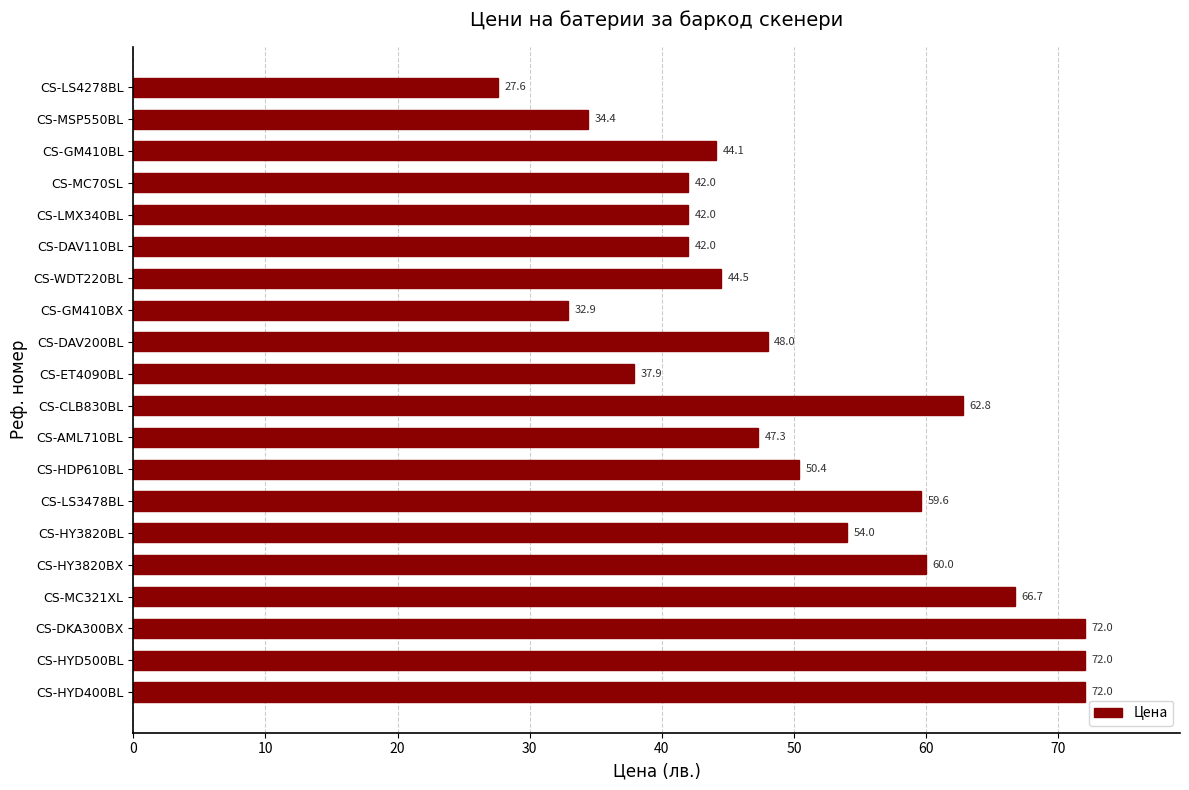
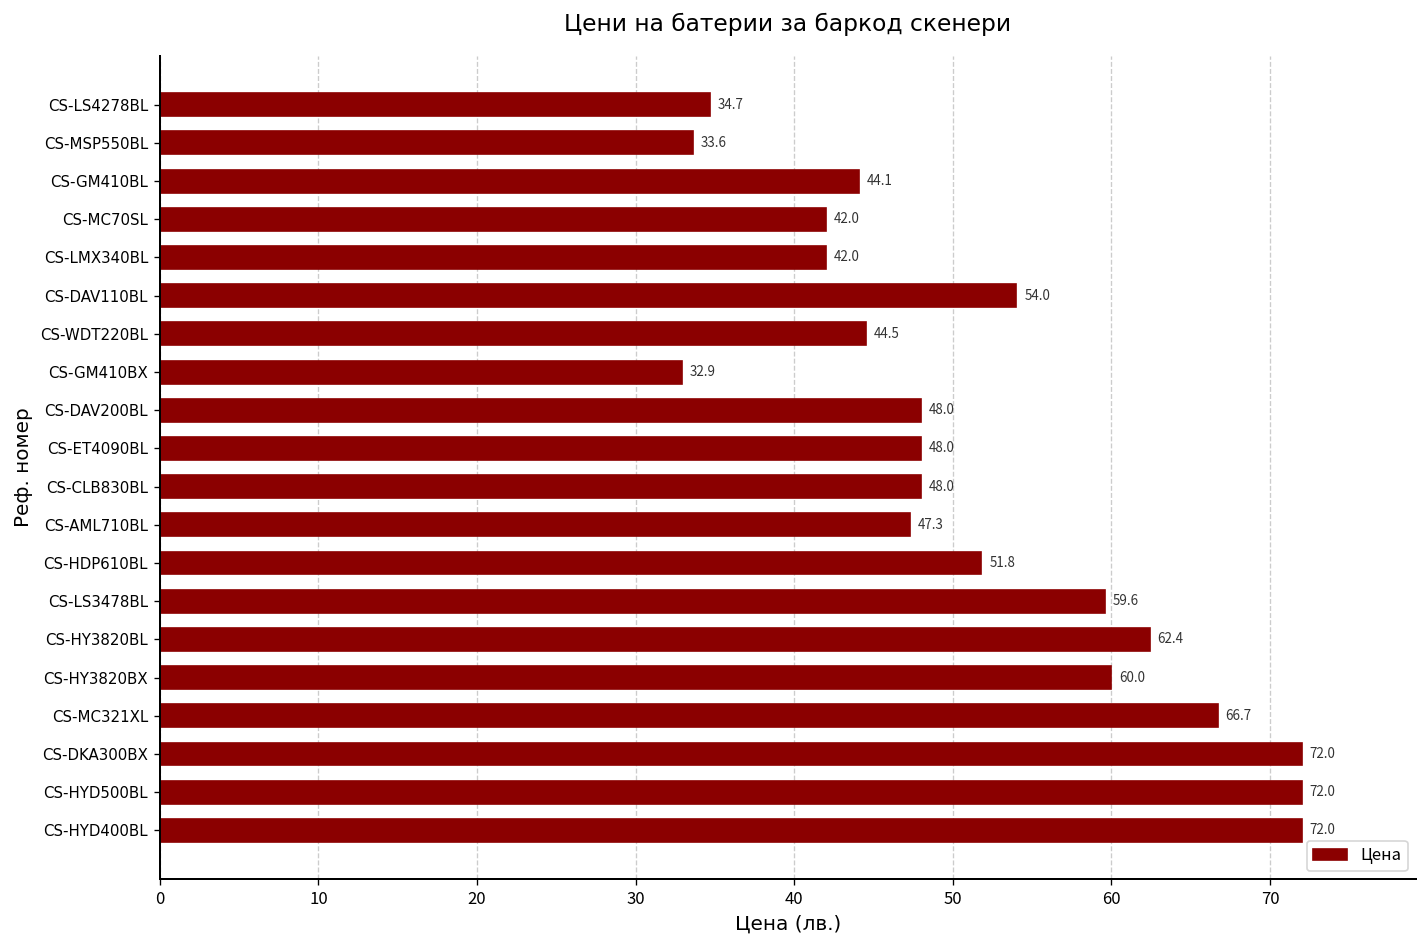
CS-LS4278BL: 27.6 -> 34.7
CS-MSP550BL: 34.4 -> 33.6
CS-DAV110BL: 42.0 -> 54.0
CS-ET4090BL: 37.9 -> 48.0
CS-CLB830BL: 62.8 -> 48.0
CS-HDP610BL: 50.4 -> 51.8
CS-HY3820BL: 54.0 -> 62.4
